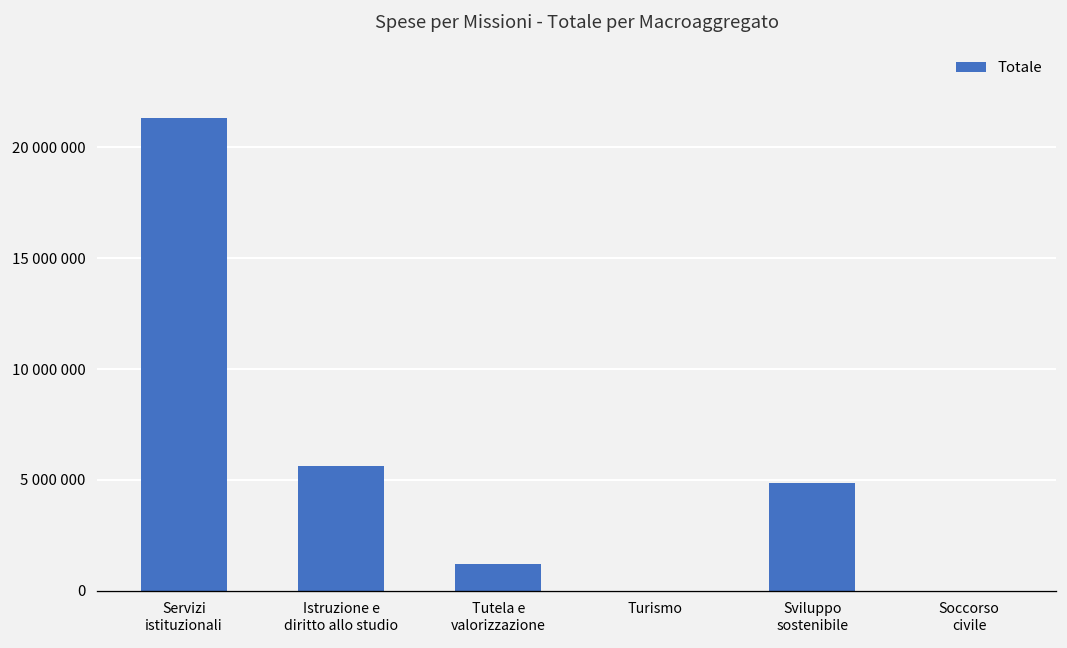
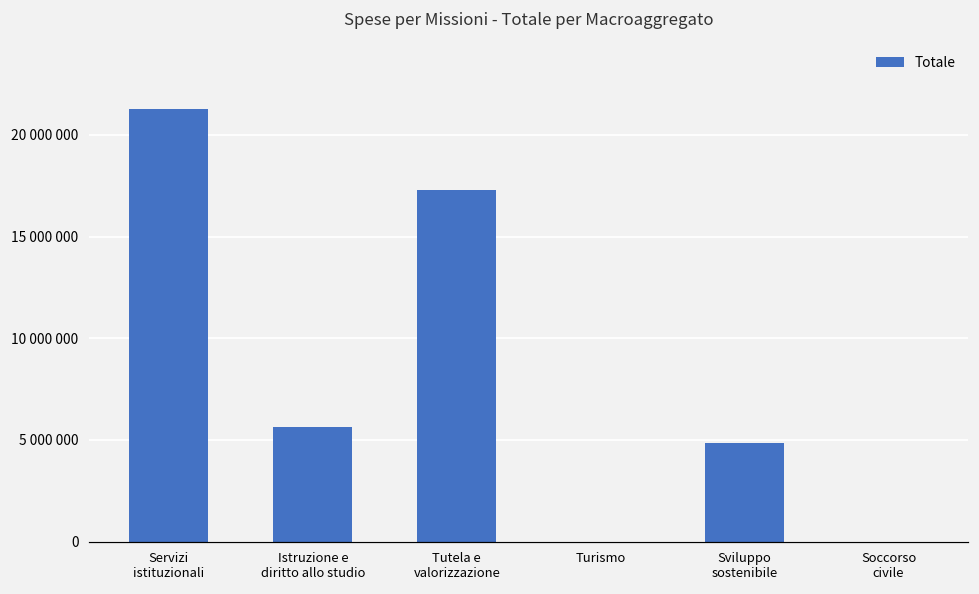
Tutela e valorizzazione: 1200000 -> 17300000
